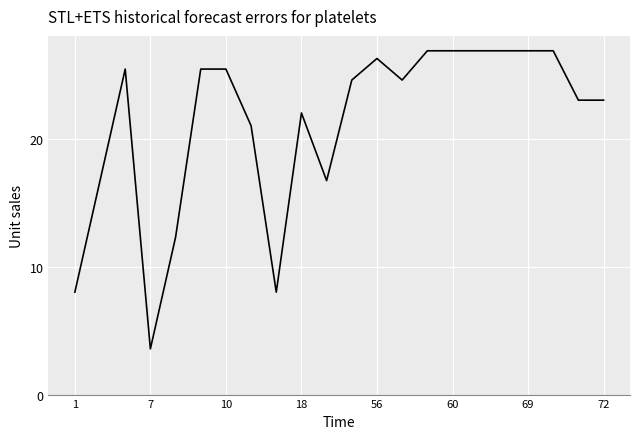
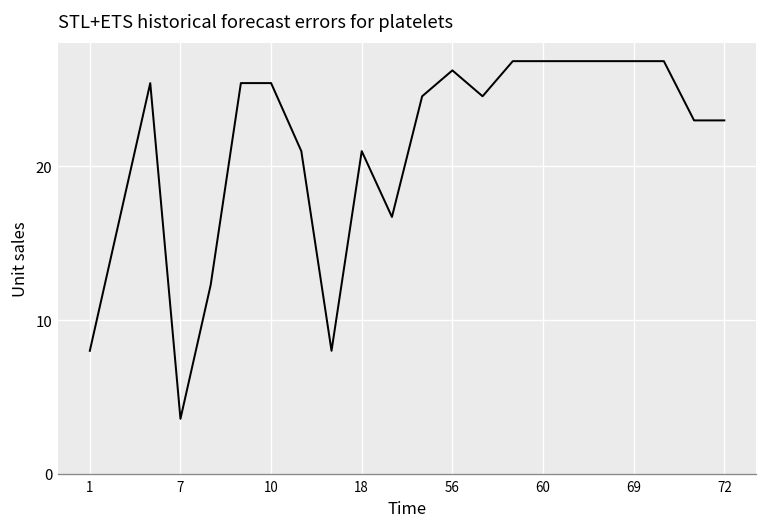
18: 22 -> 21
